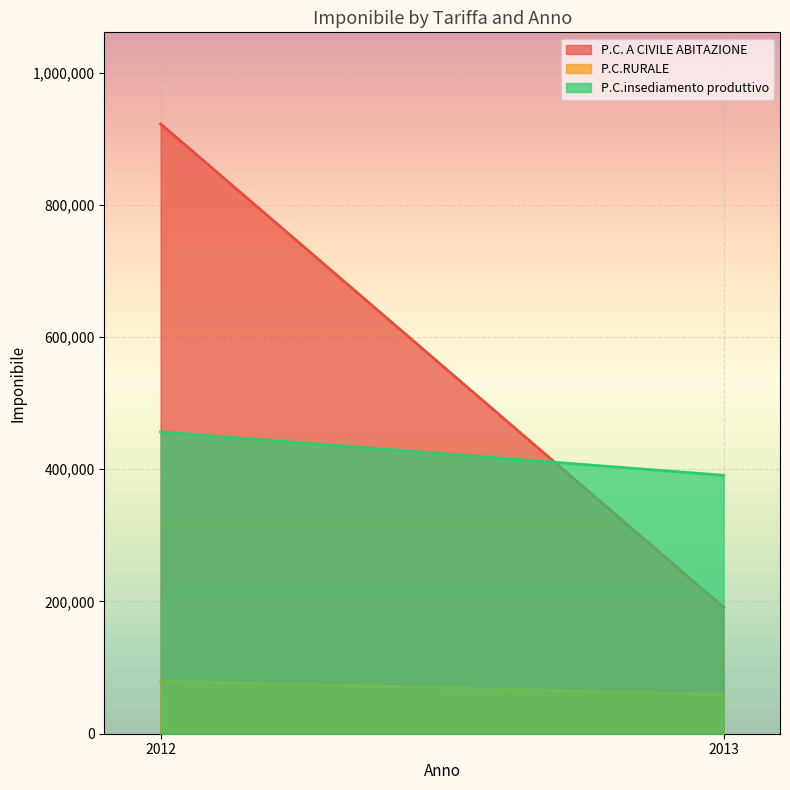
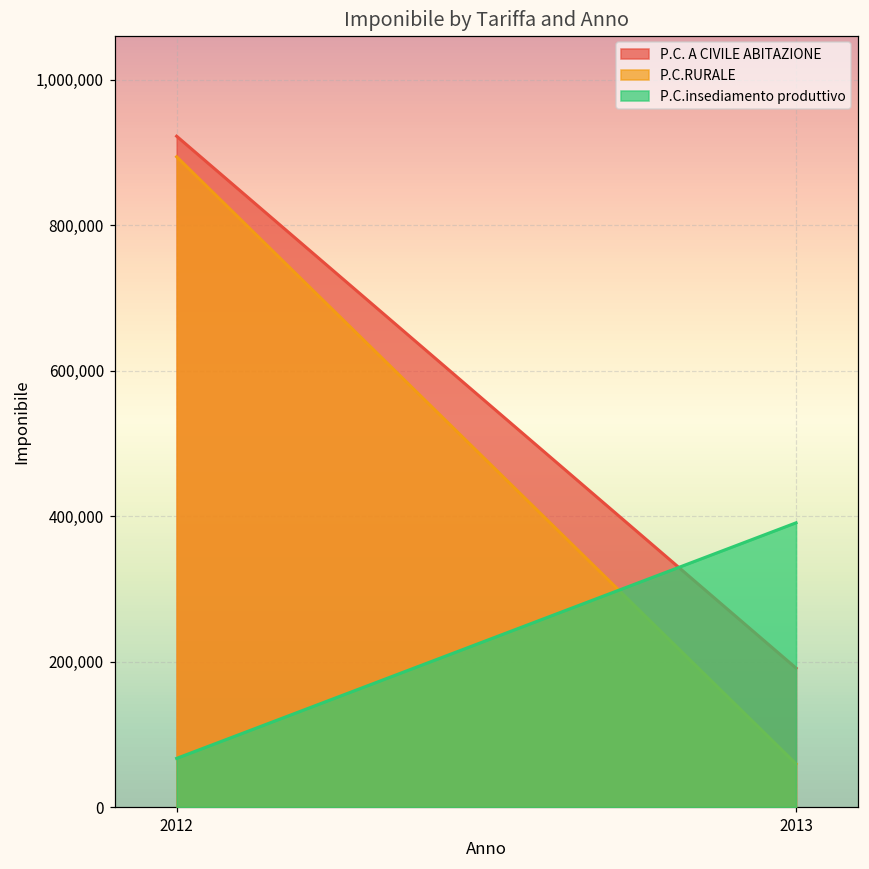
P.C.RURALE, 2012: 80,000 -> 890,000
P.C.insediamento produttivo, 2012: 460,000 -> 70,000
